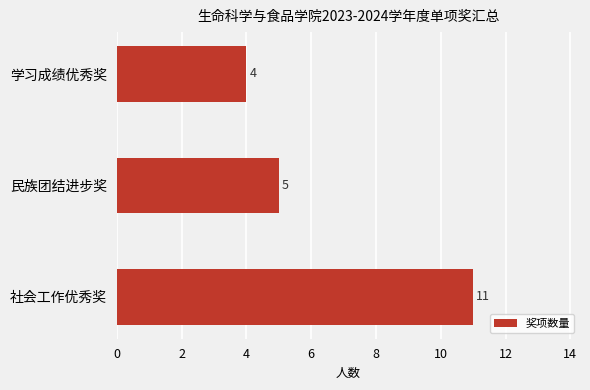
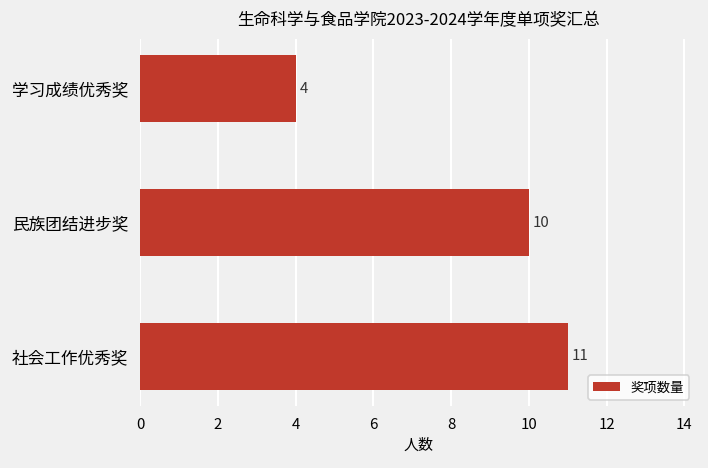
民族团结进步奖: 5 -> 10
